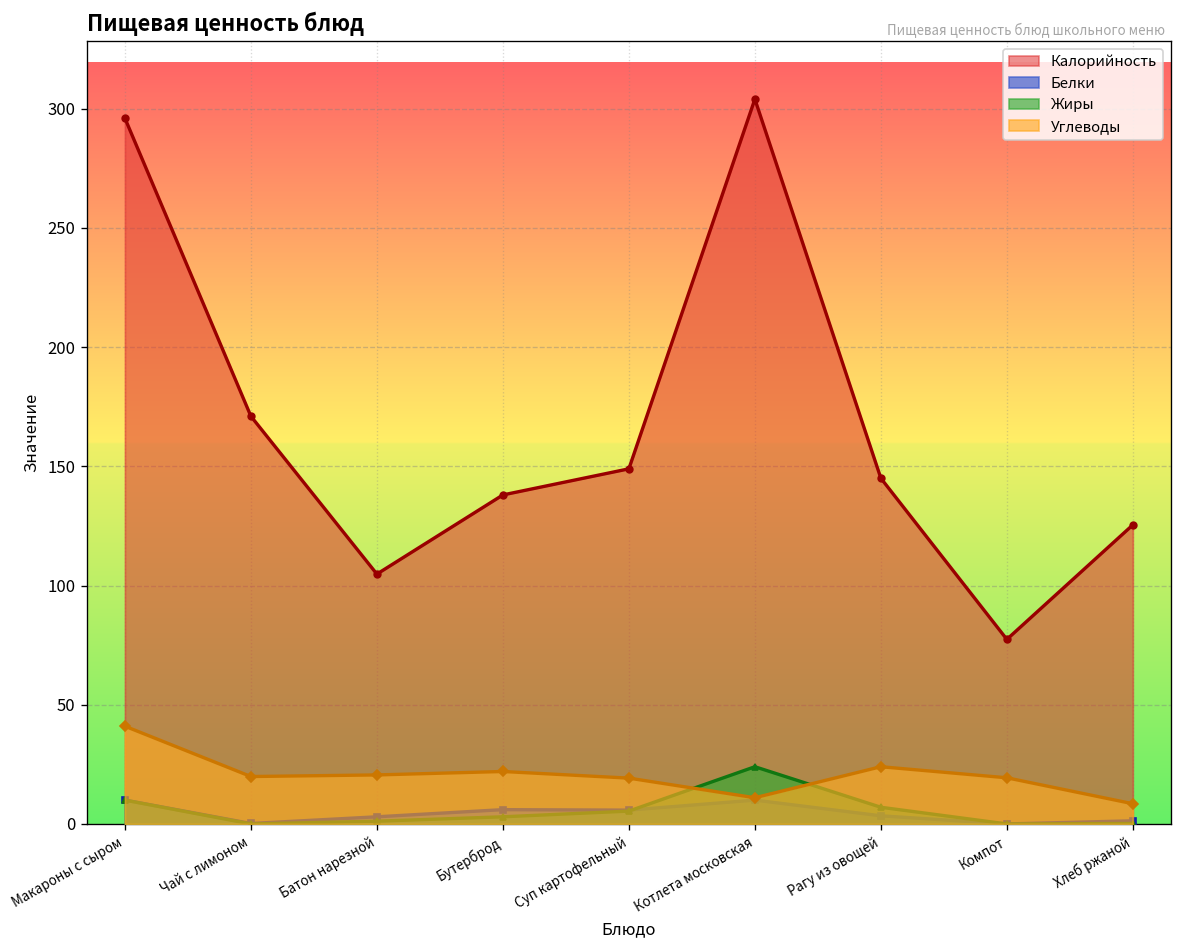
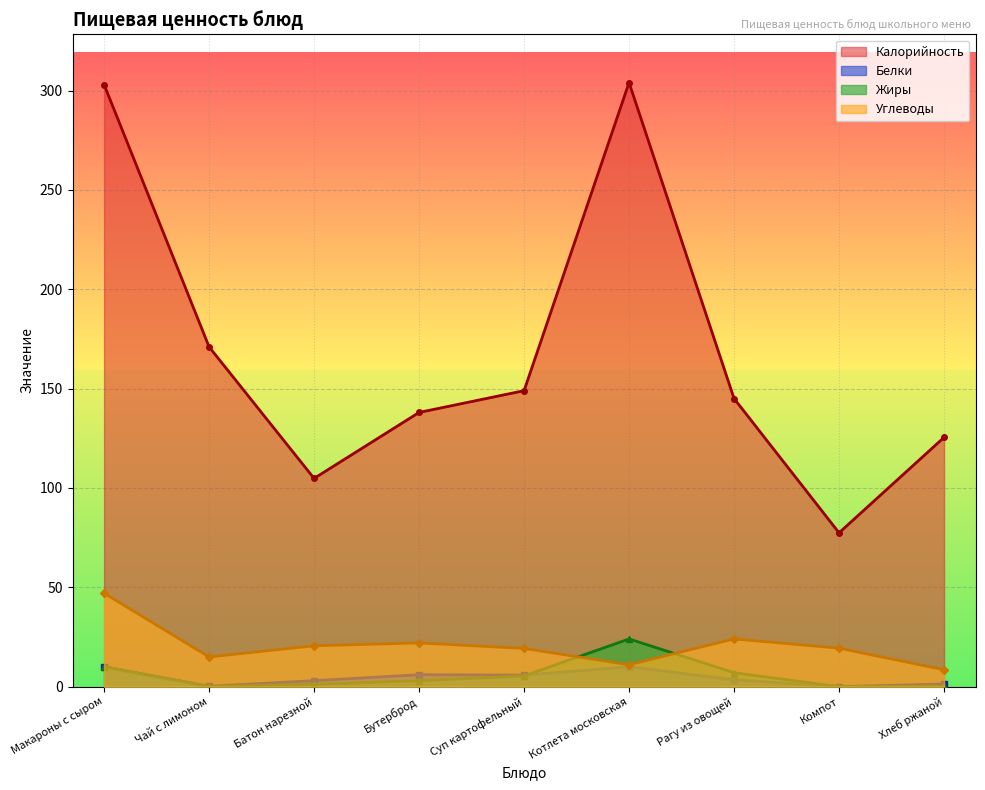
Калорийность, Макароны с сыром: 296 -> 303
Углеводы, Макароны с сыром: 41 -> 47
Углеводы, Чай с лимоном: 20 -> 15
